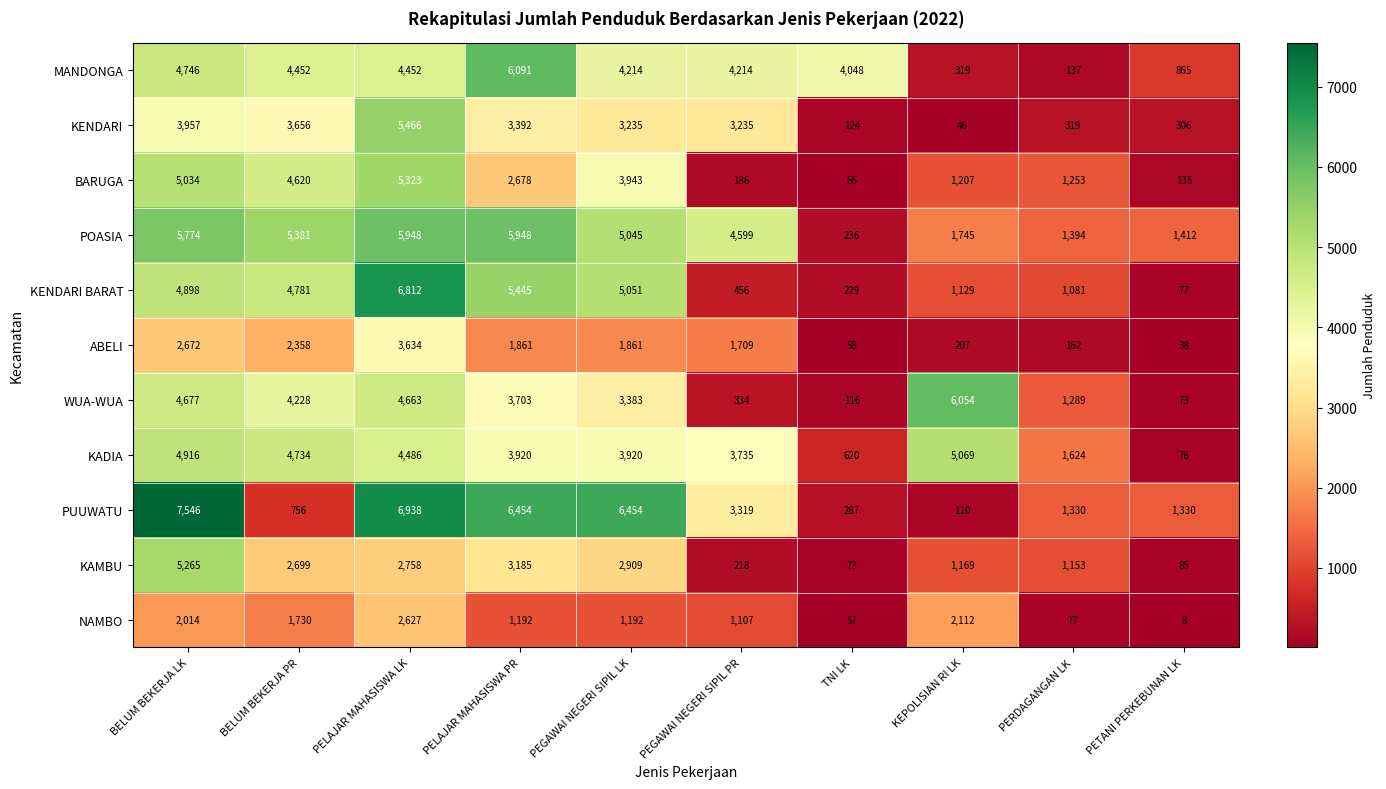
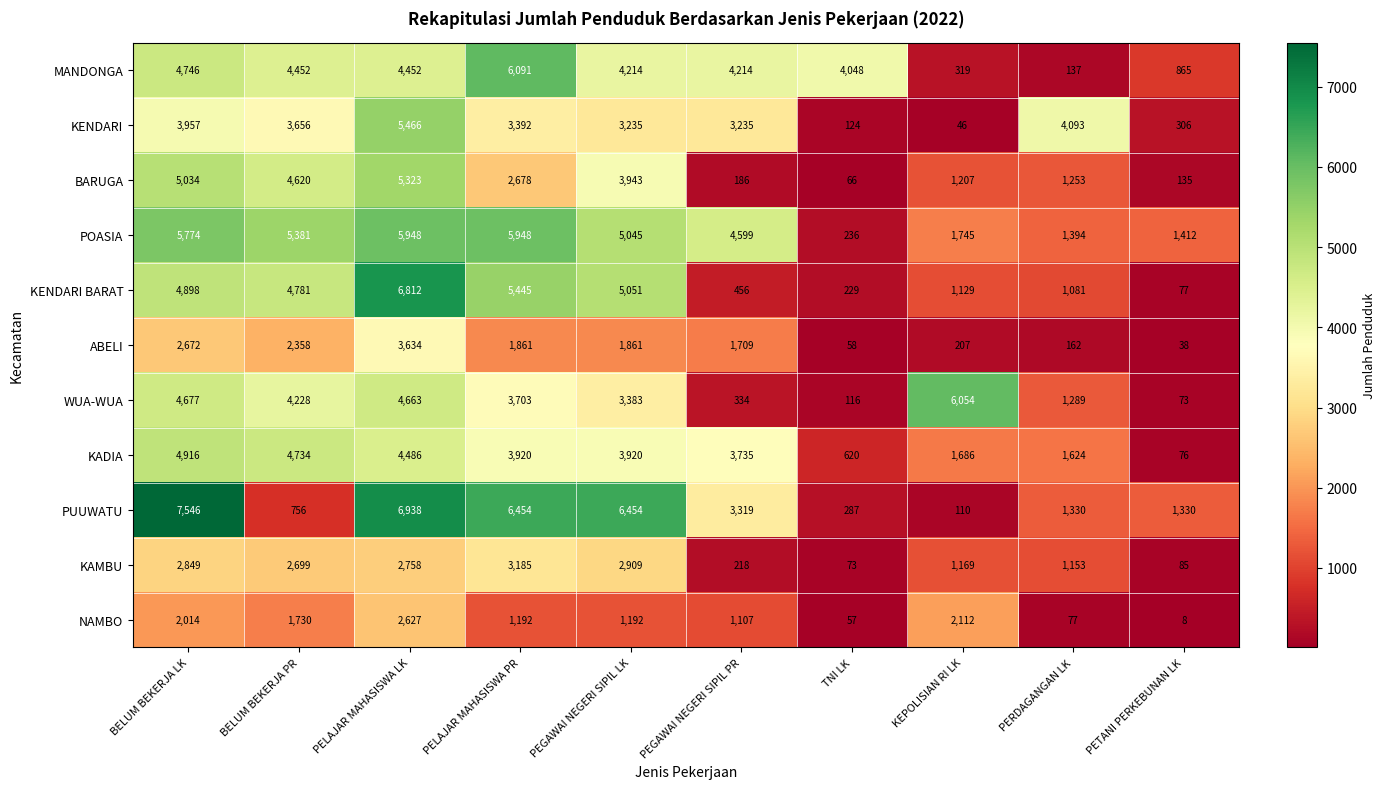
KENDARI, PERDAGANGAN LK: 319 -> 4,093
KADIA, KEPOLISIAN RI LK: 5,069 -> 1,686
KAMBU, BELUM BEKERJA LK: 5,265 -> 2,849
